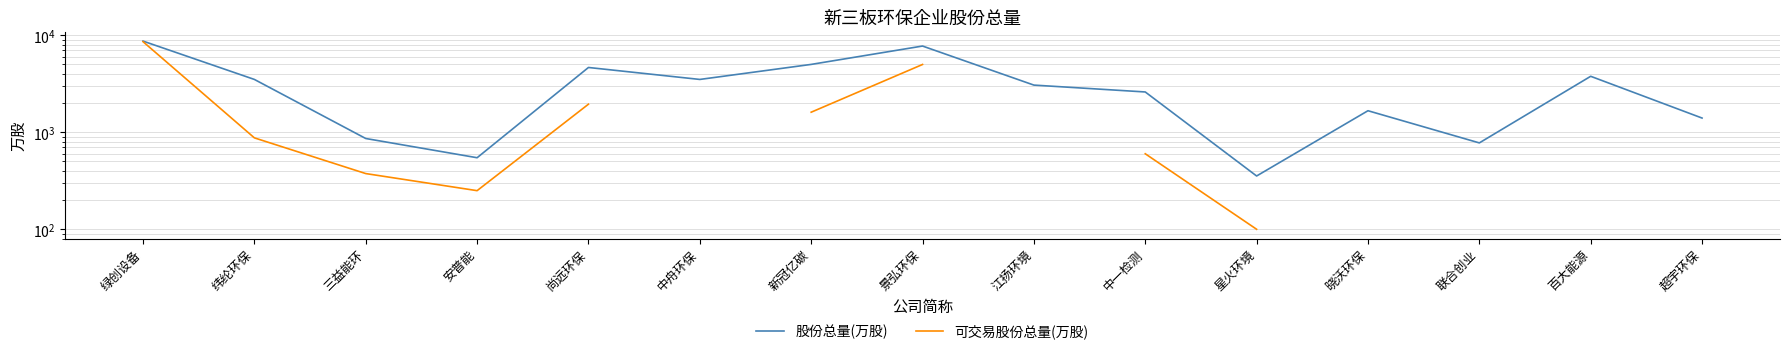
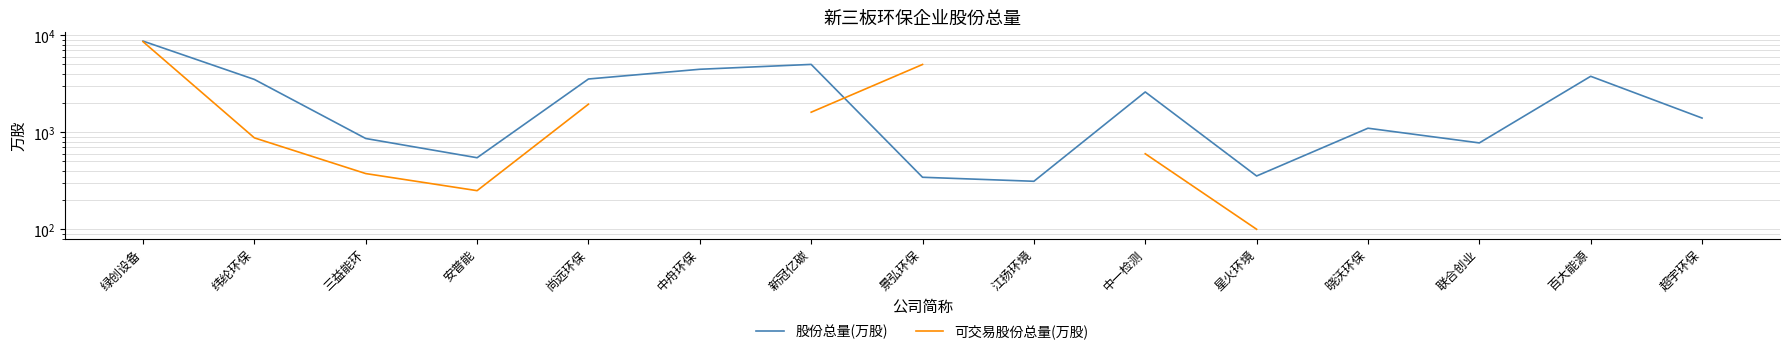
股份总量(万股), 尚远环保: 5000 -> 3500
股份总量(万股), 中舟环保: 3500 -> 4000
股份总量(万股), 景弘环保: 8000 -> 340
股份总量(万股), 江扬环境: 3100 -> 310
股份总量(万股), 晓沃环保: 1700 -> 1100
